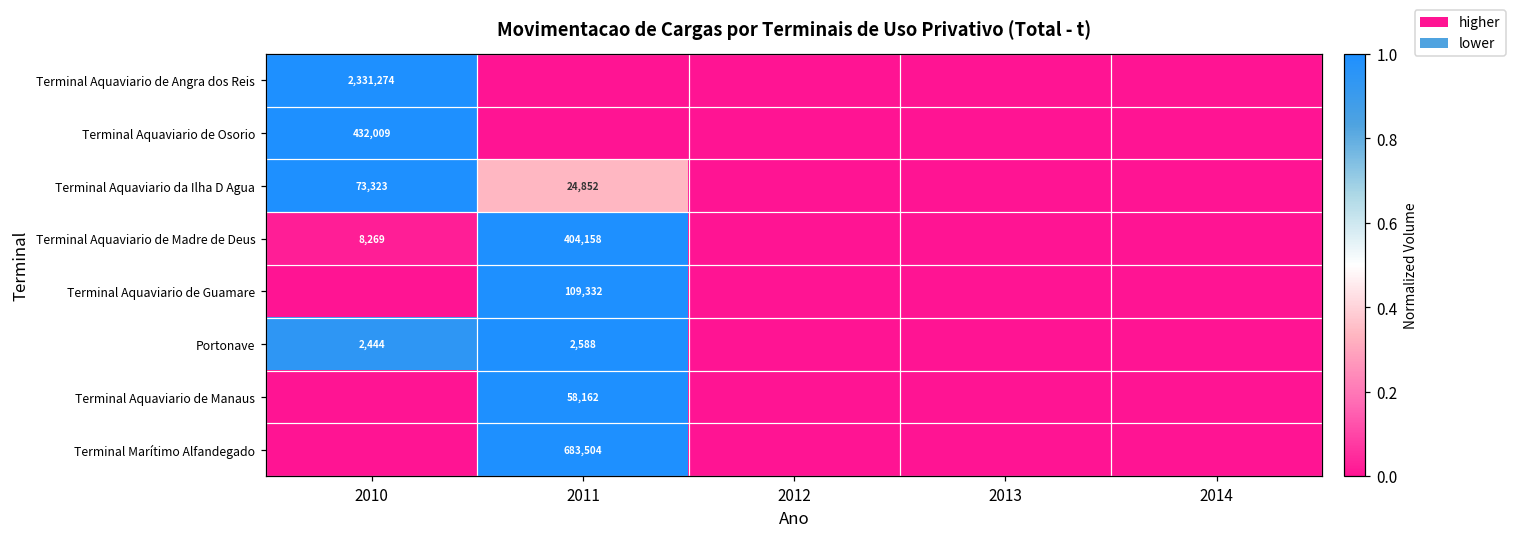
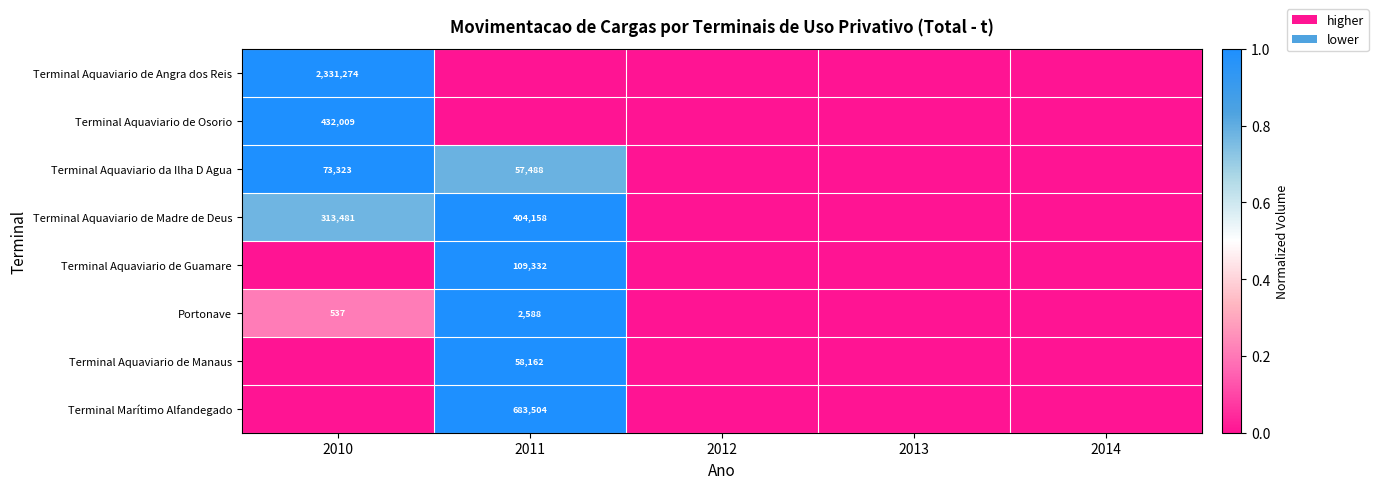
Terminal Aquaviario da Ilha D Agua, 2011: 24,852 -> 57,488
Terminal Aquaviario de Madre de Deus, 2010: 8,269 -> 313,481
Portonave, 2010: 2,444 -> 537
